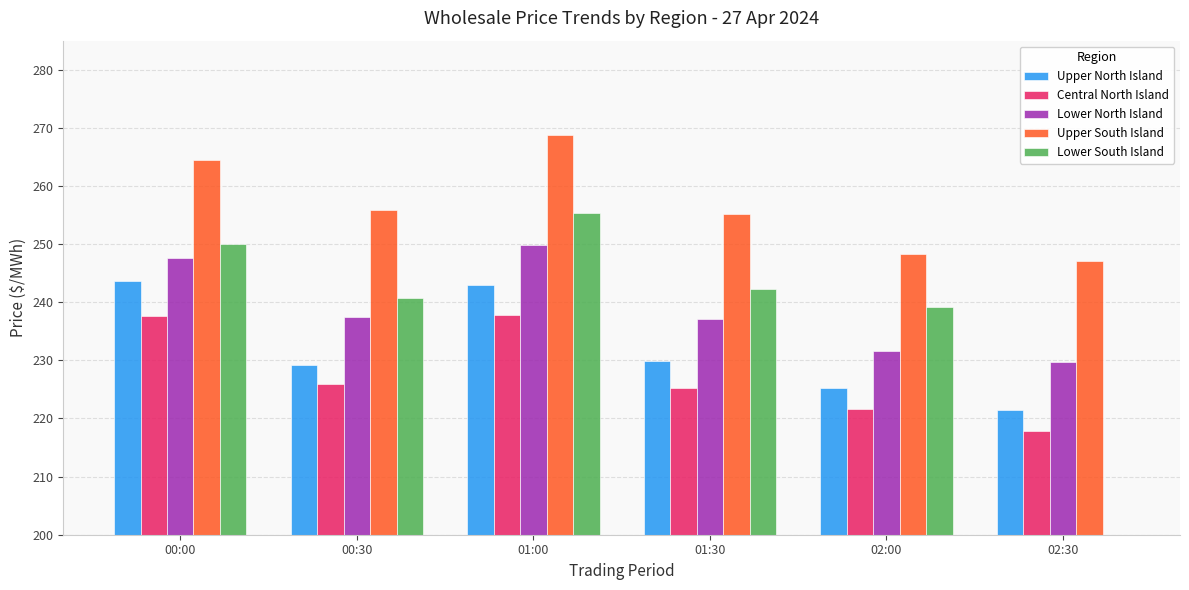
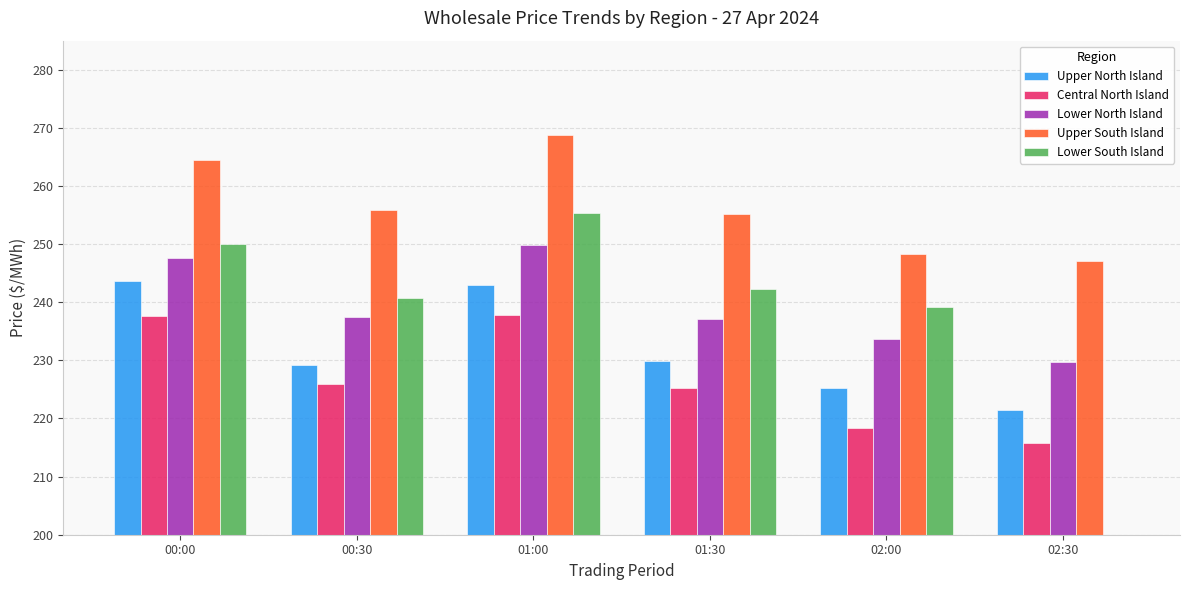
Central North Island, 02:00: 222 -> 218
Lower North Island, 02:00: 232 -> 234
Central North Island, 02:30: 218 -> 216
